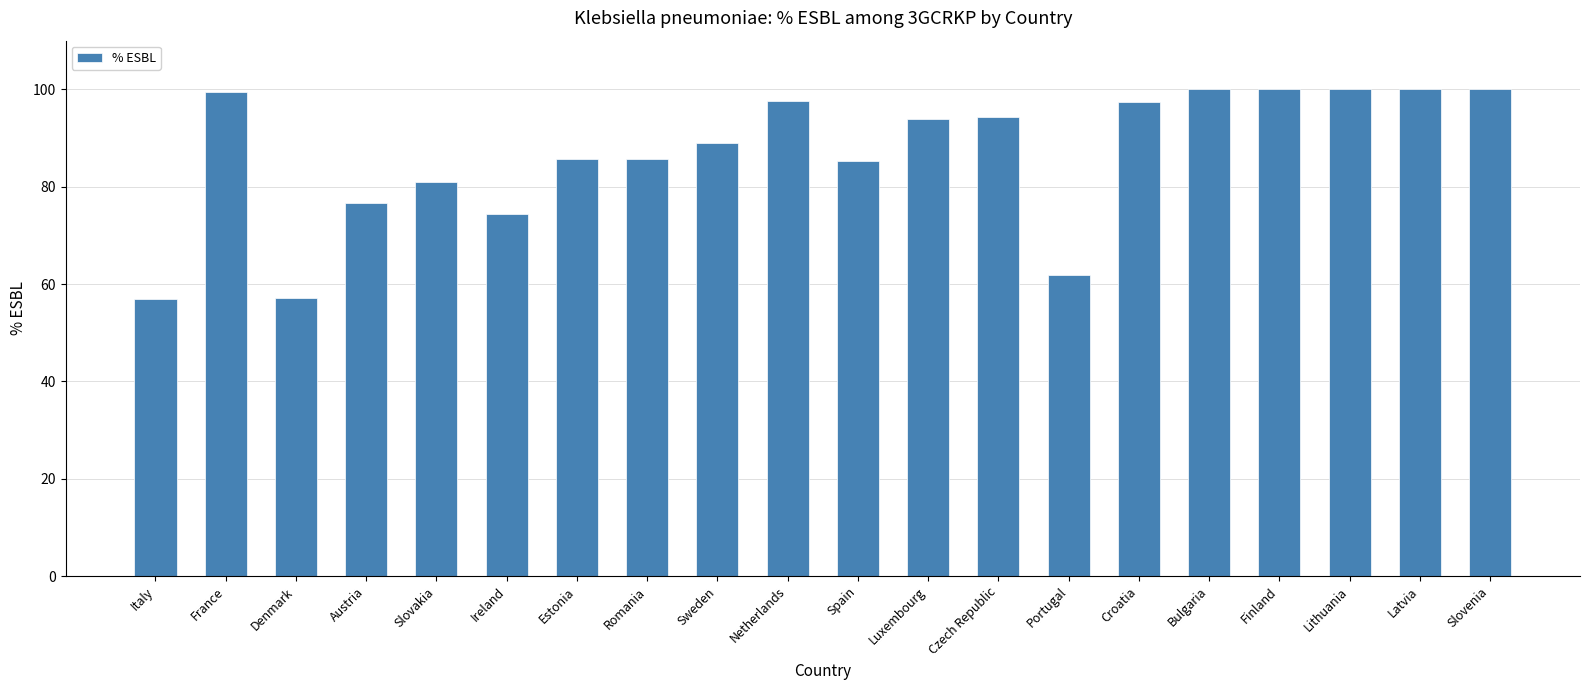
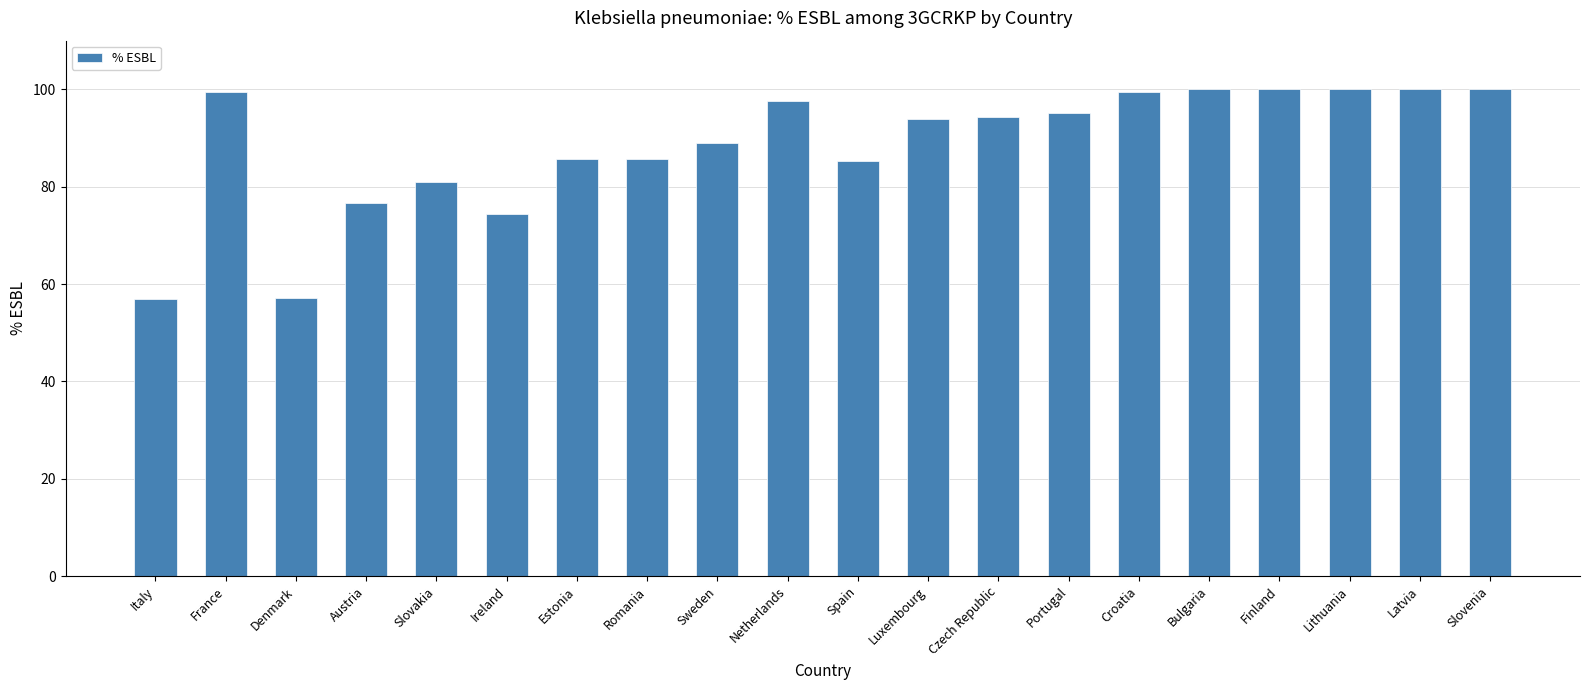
Portugal: 62 -> 95
Croatia: 97 -> 99
